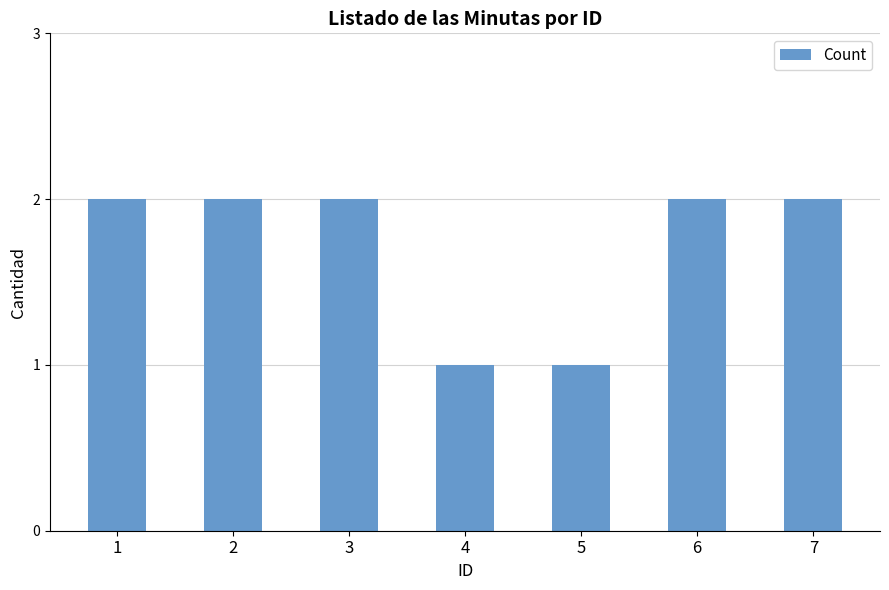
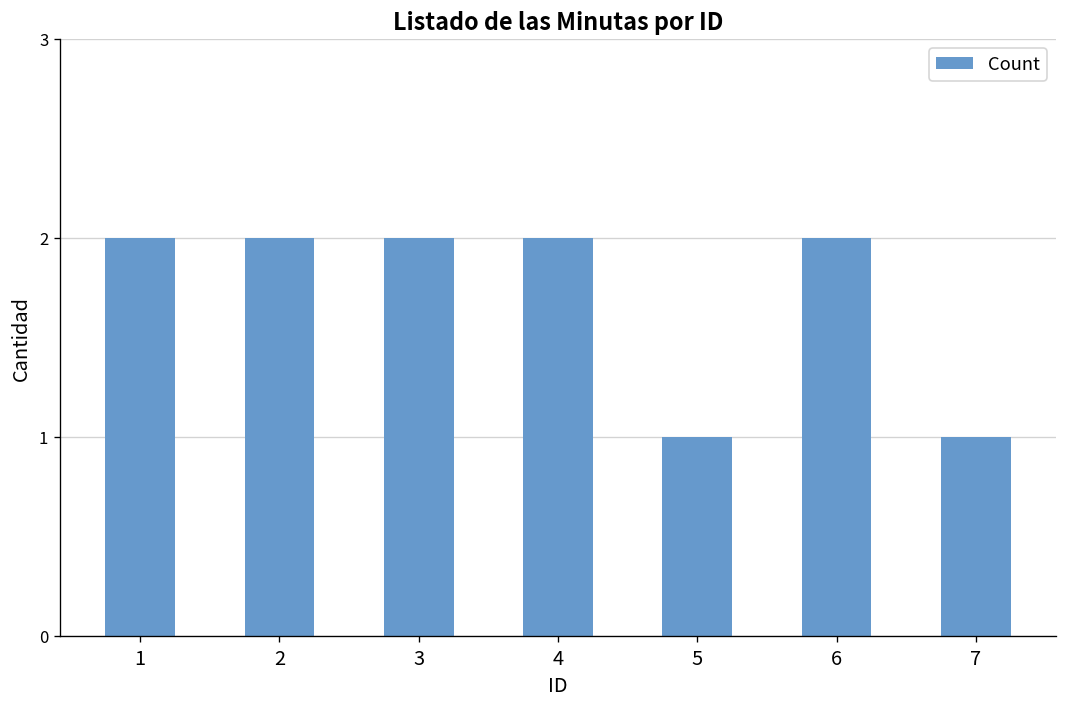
4: 1 -> 2
7: 2 -> 1
